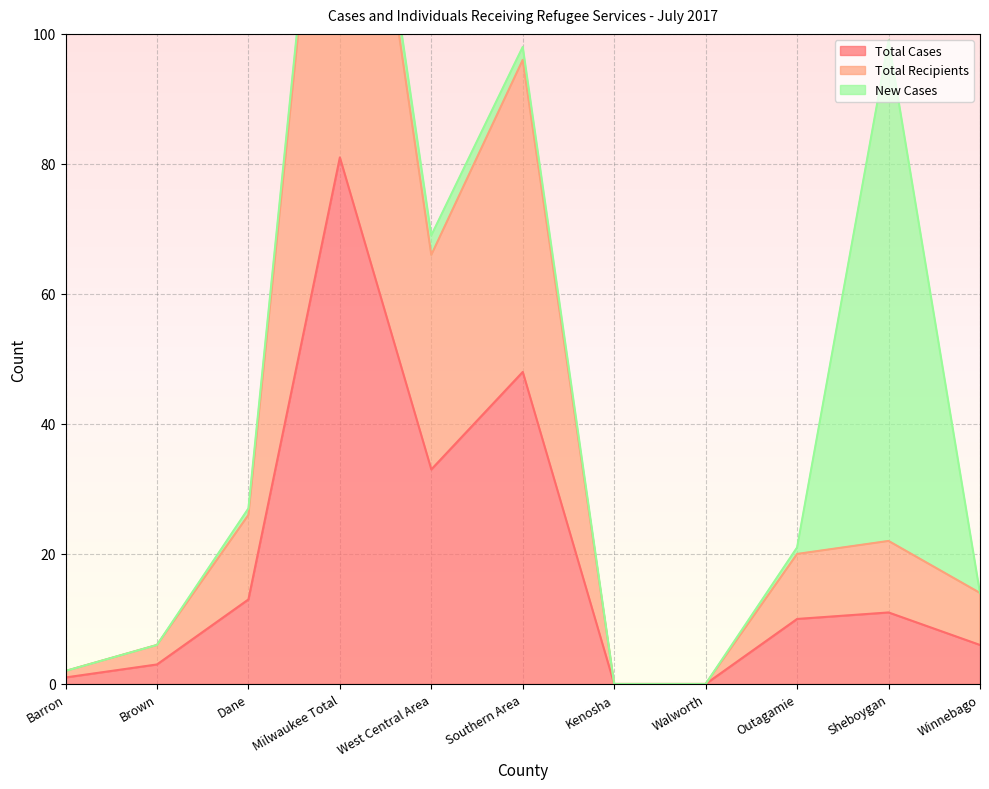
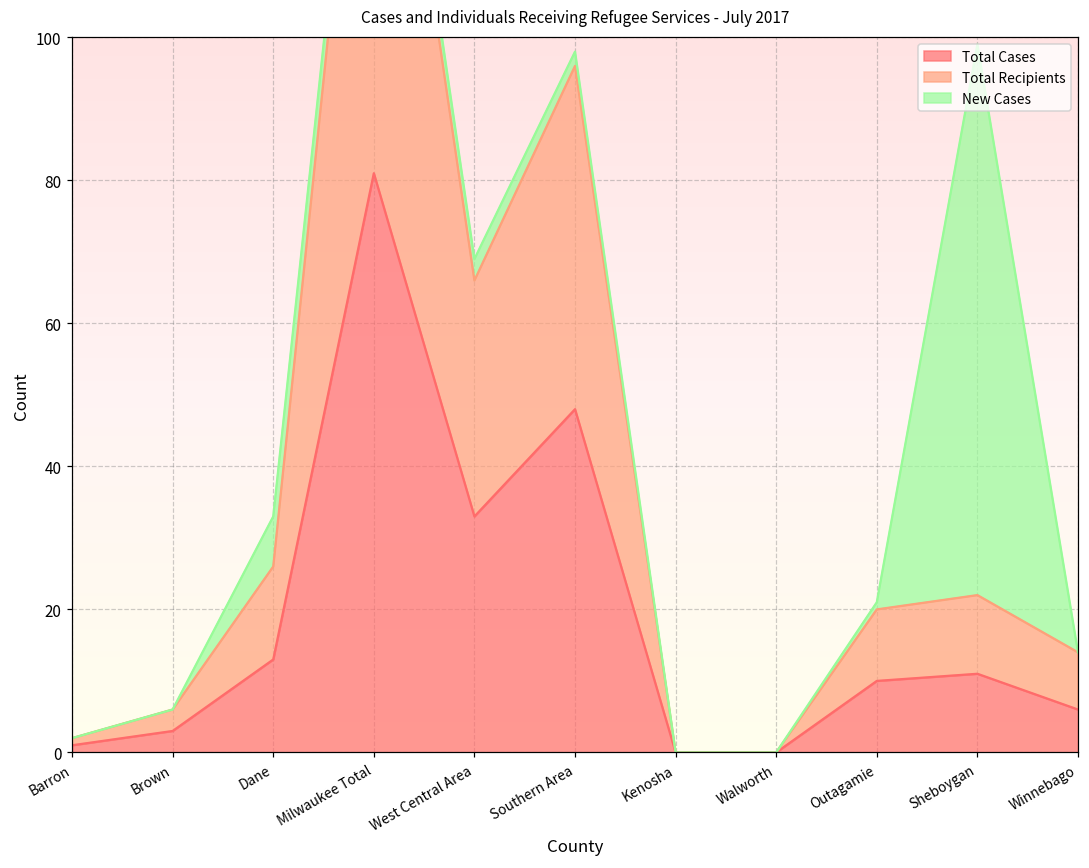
New Cases, Dane: 1 -> 7
